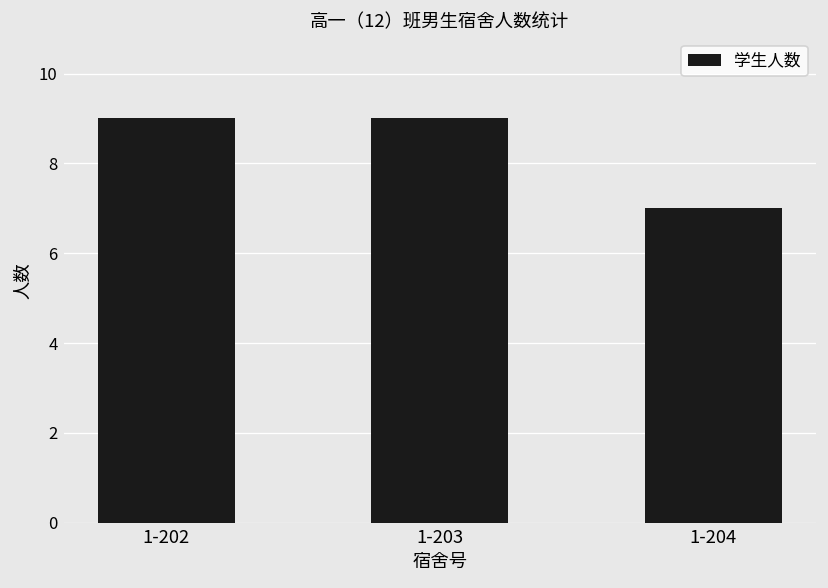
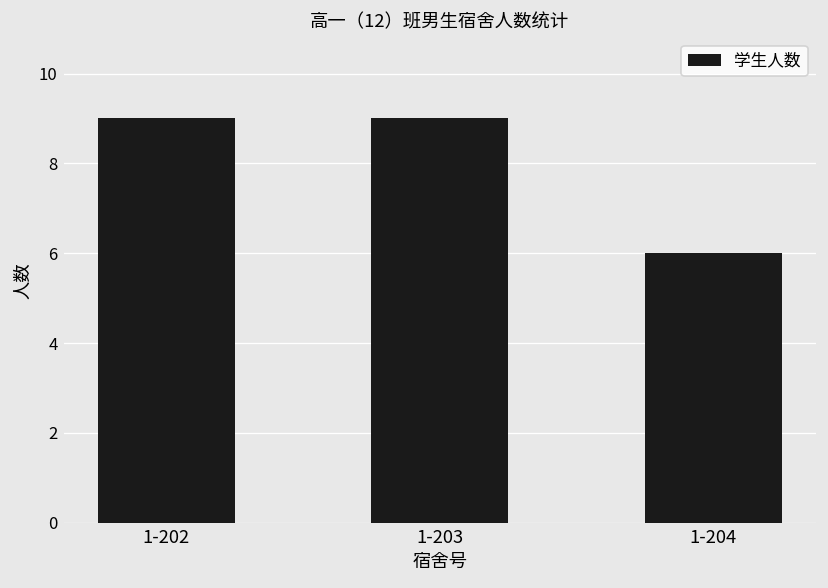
1-204: 7 -> 6
